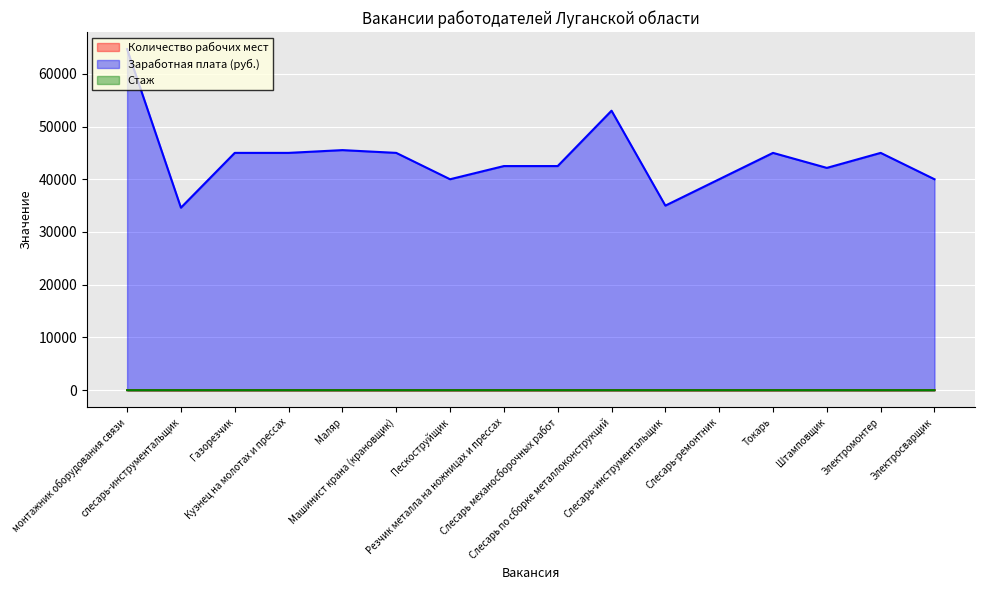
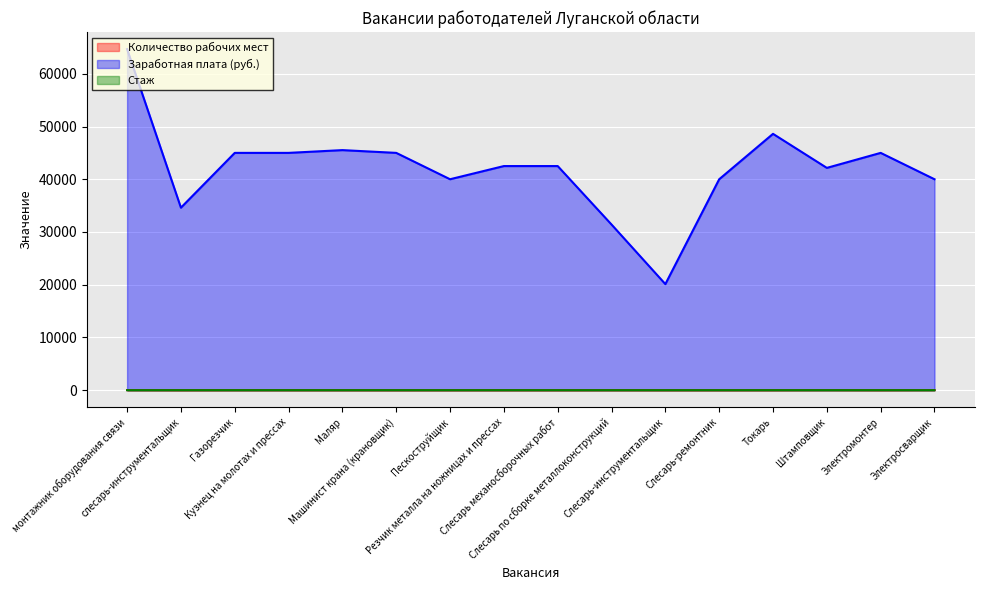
Заработная плата (руб.), Слесарь по сборке металлоконструкций: 53000 -> 31000
Заработная плата (руб.), Слесарь-инструментальщик: 35000 -> 20000
Заработная плата (руб.), Токарь: 45000 -> 49000
